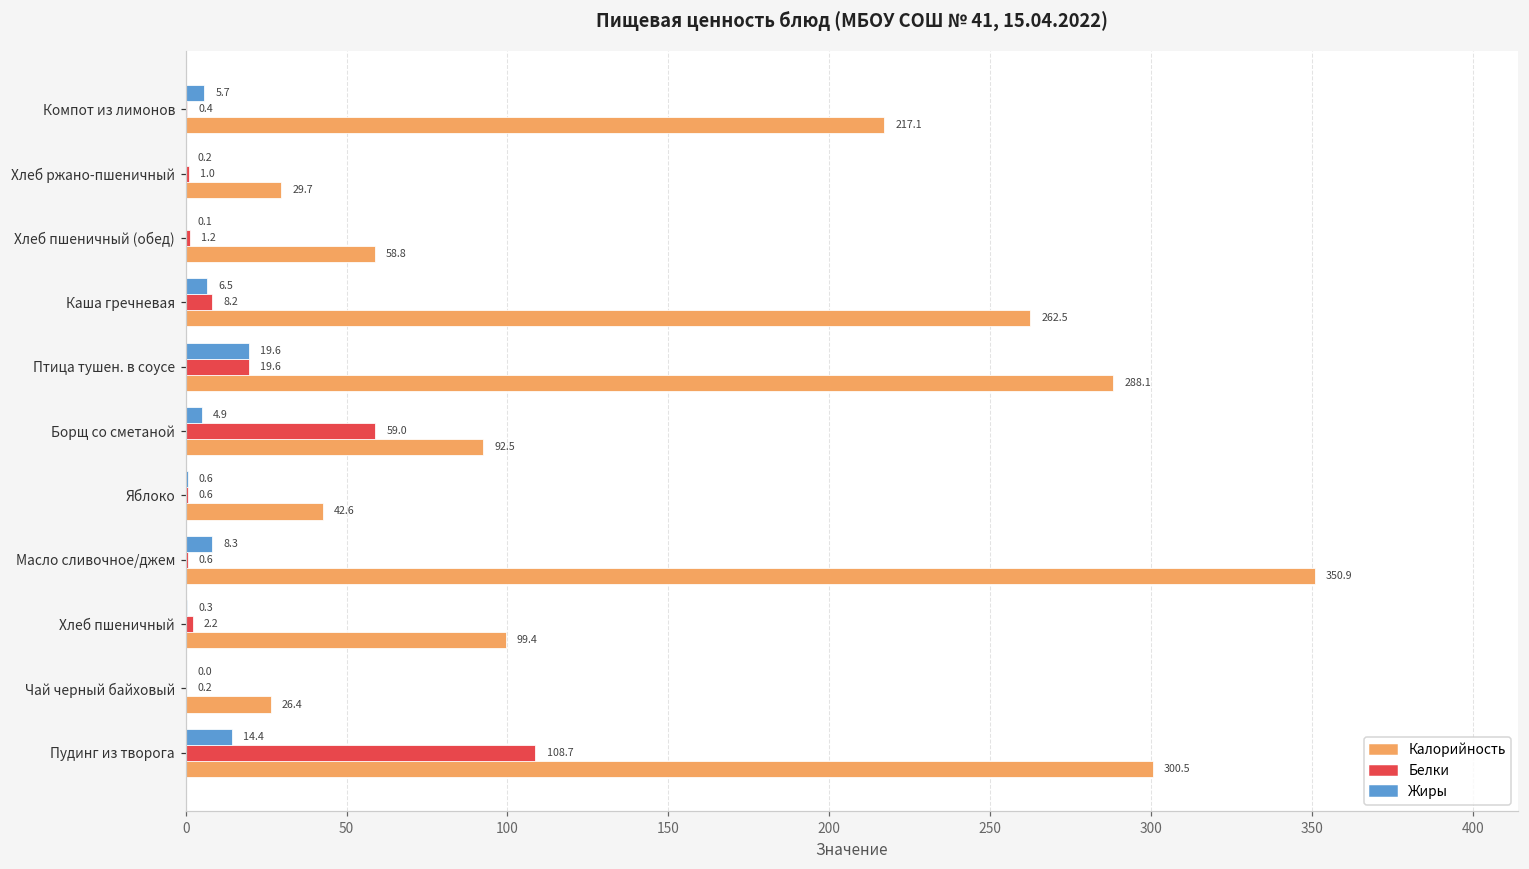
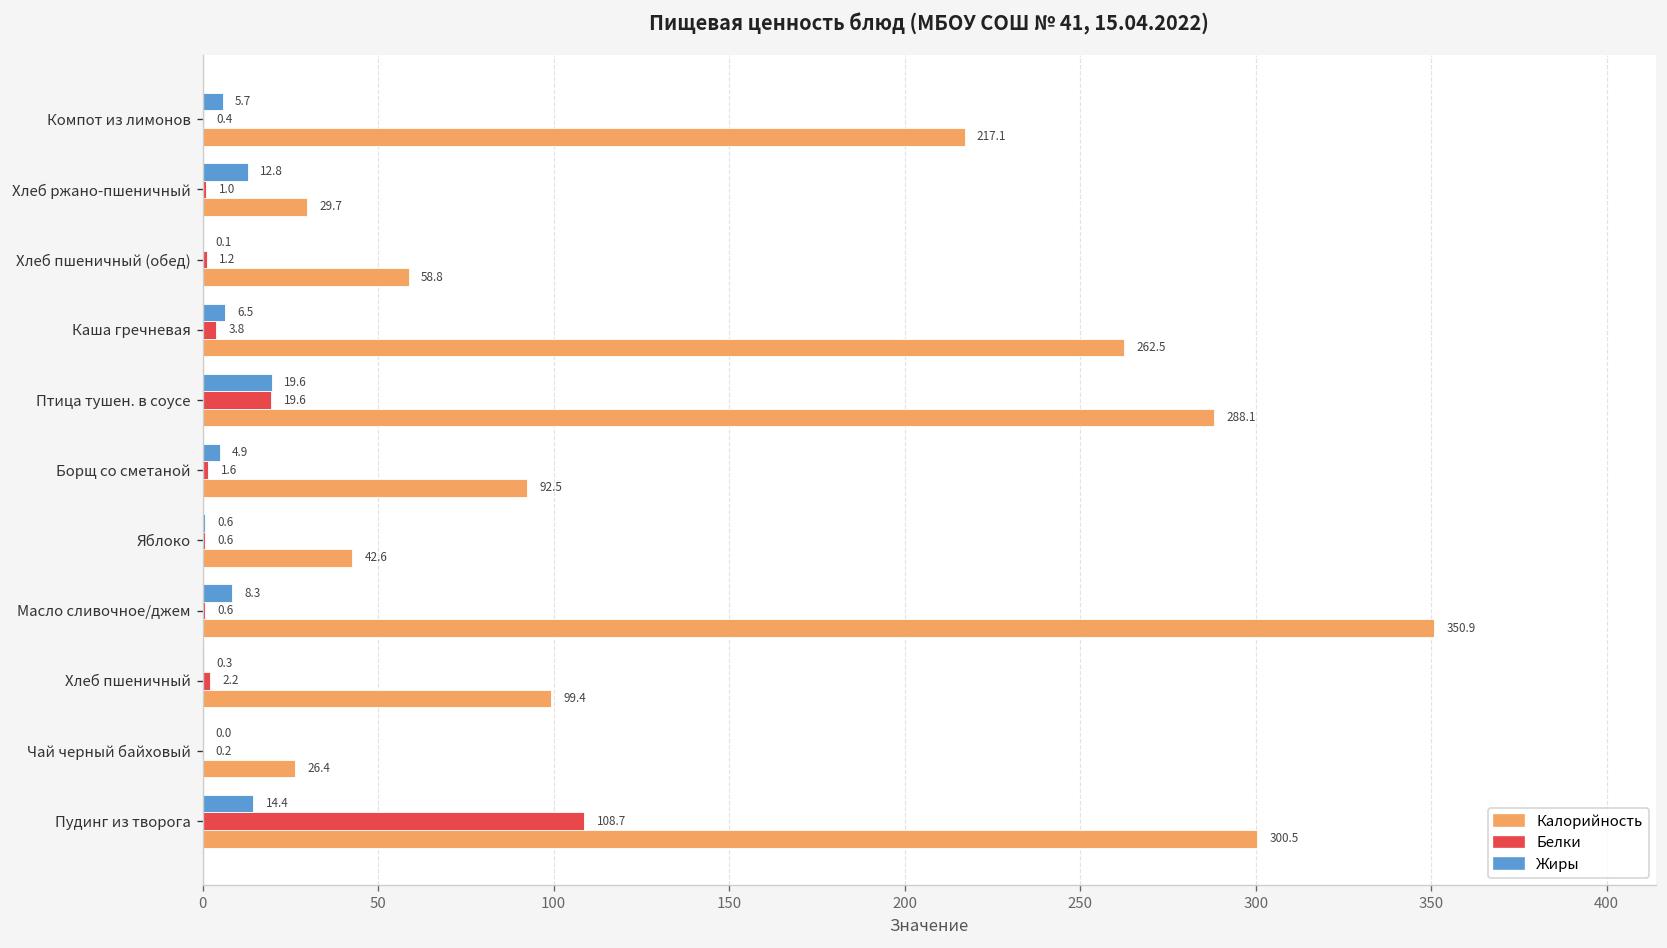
Жиры, Хлеб ржано-пшеничный: 0.2 -> 12.8
Белки, Каша гречневая: 8.2 -> 3.8
Белки, Борщ со сметаной: 59.0 -> 1.6
